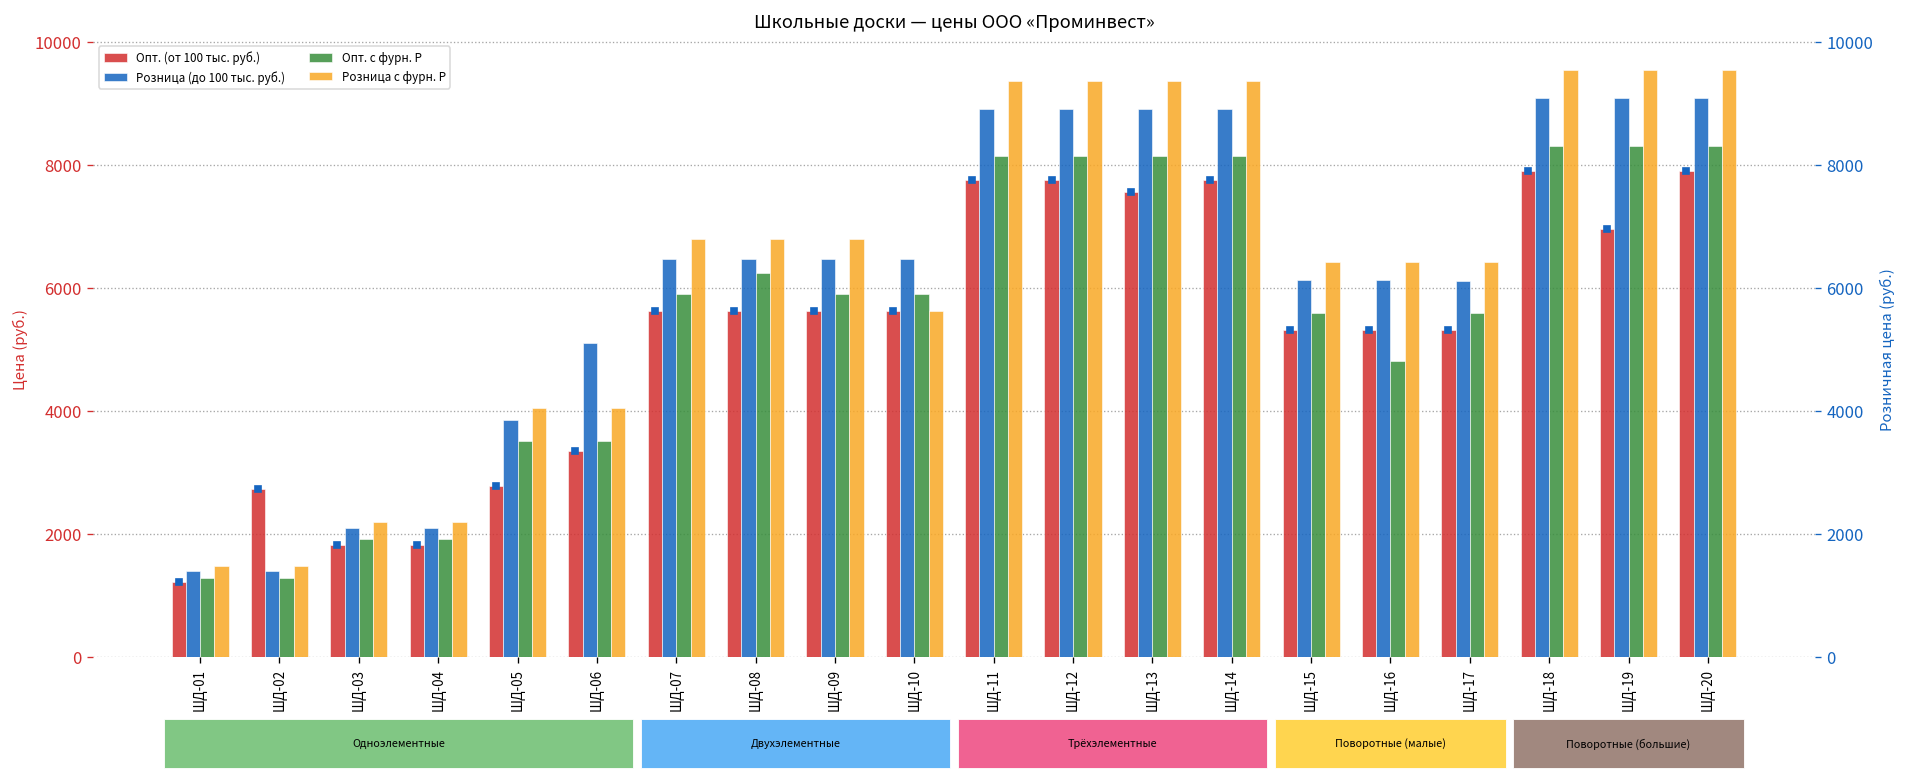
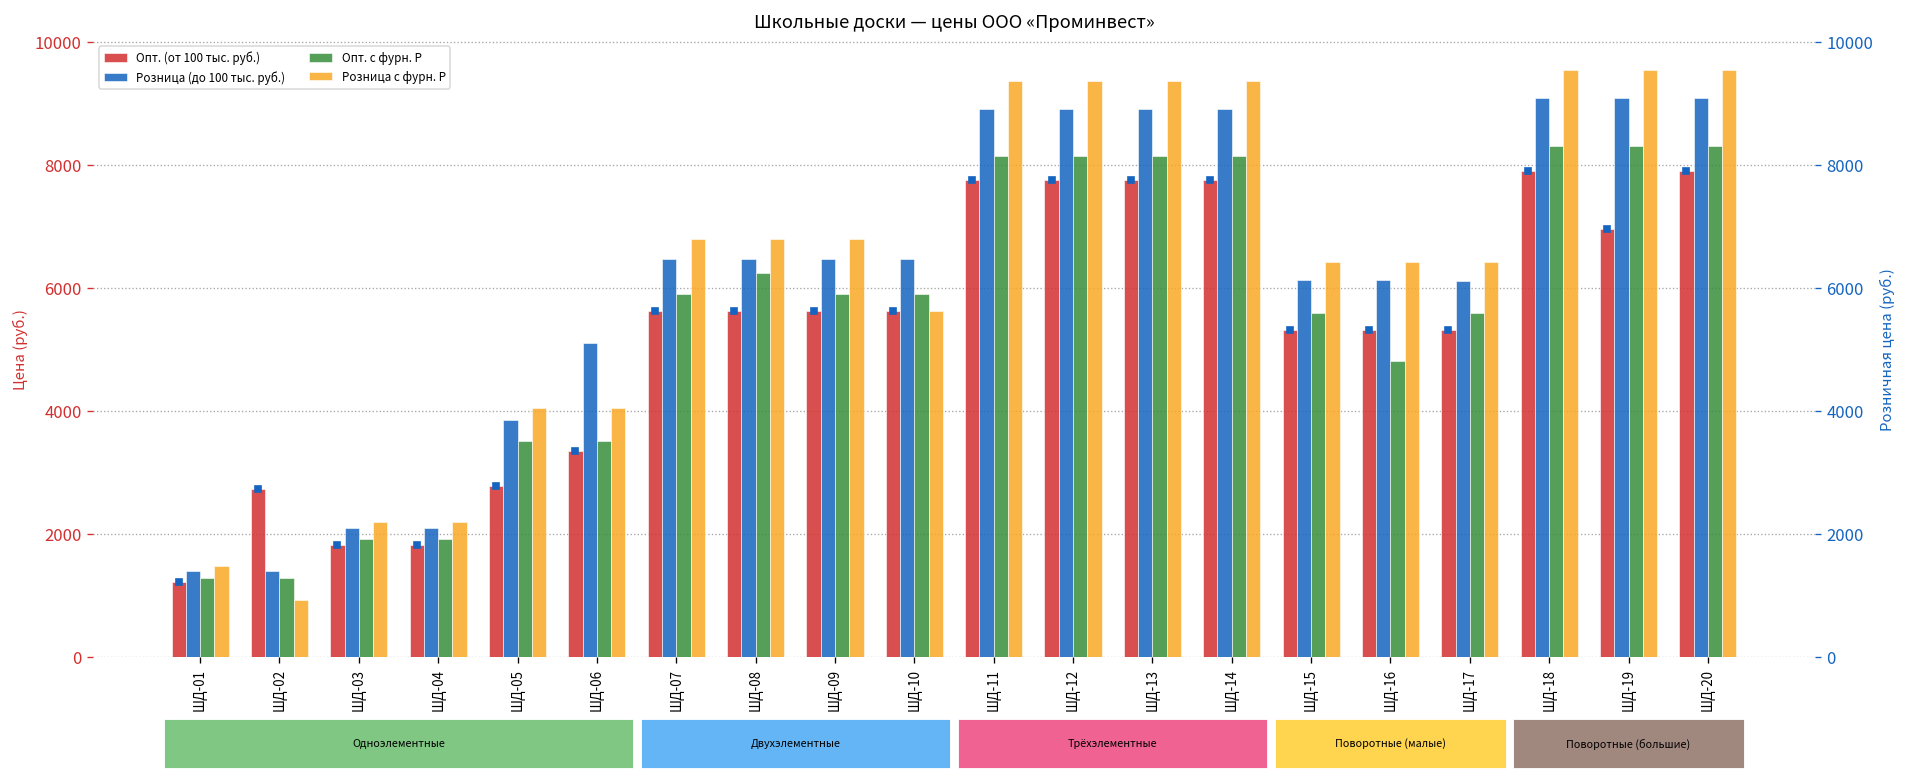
Розница с фурн. Р, ШД-02: 1500 -> 900
Опт. (от 100 тыс. руб.), ШД-13: 7600 -> 7800
